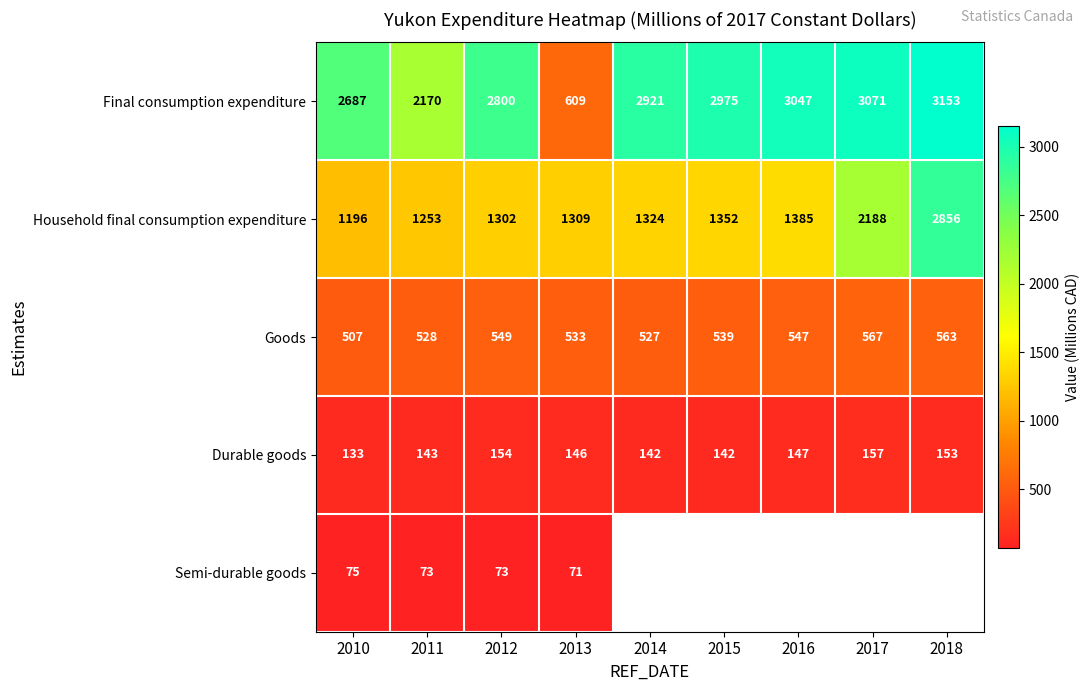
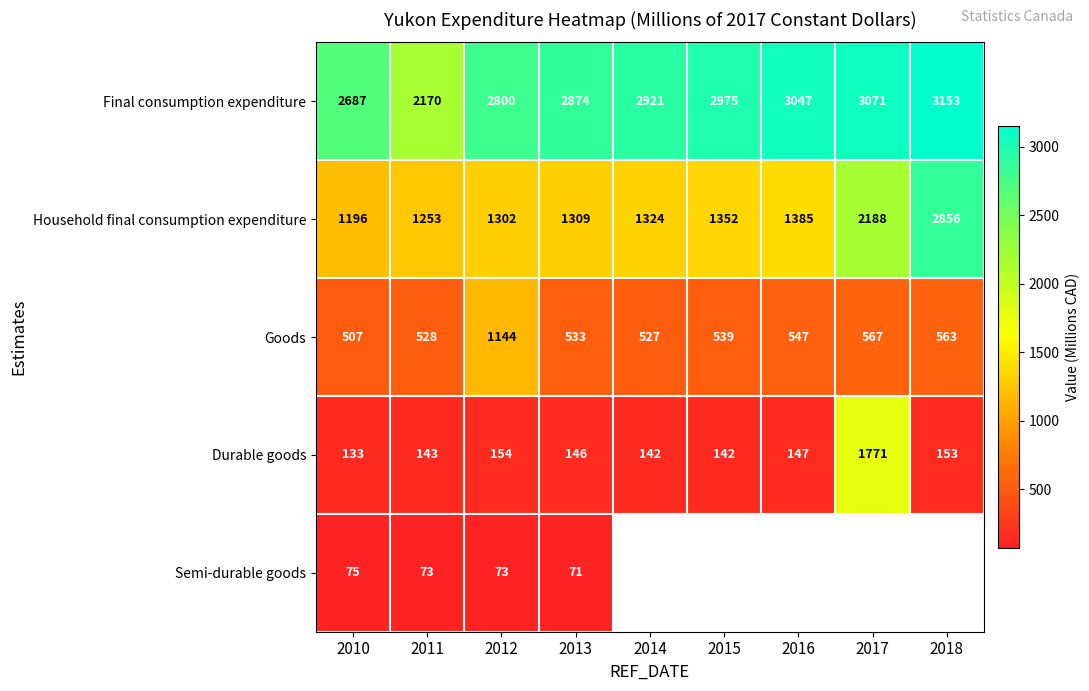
Final consumption expenditure, 2013: 609 -> 2874
Goods, 2012: 549 -> 1144
Durable goods, 2017: 157 -> 1771
